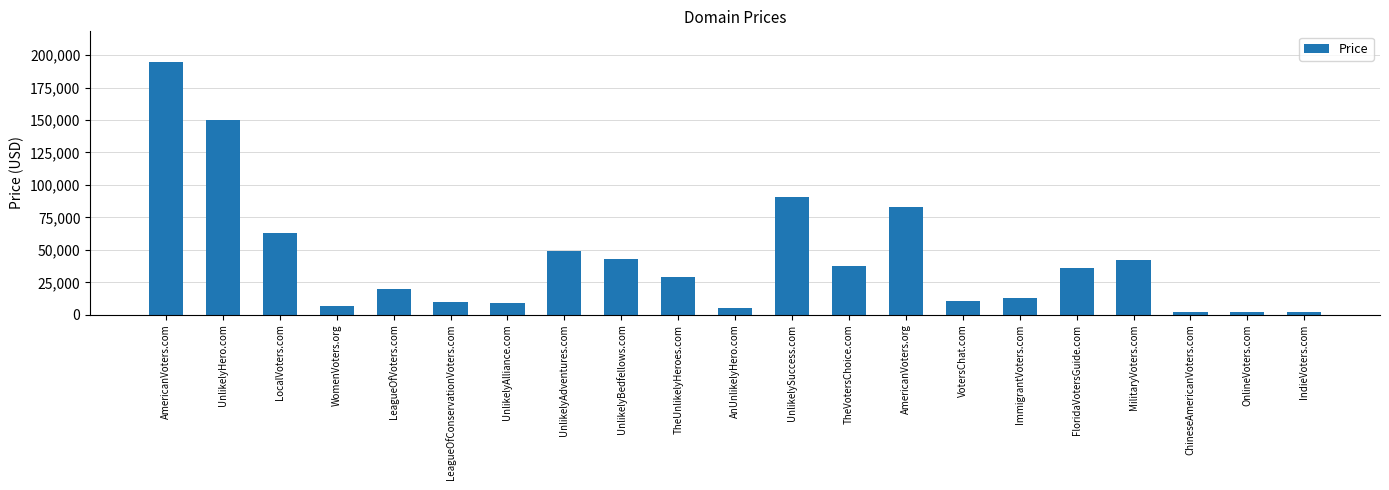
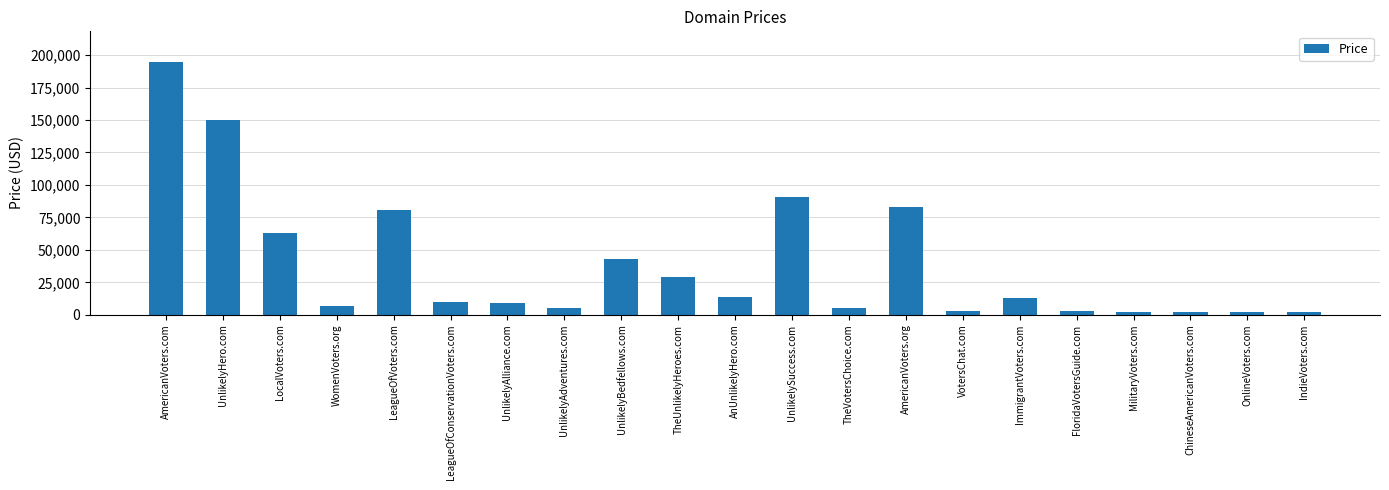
LeagueOfVoters.com: 20,000 -> 81,000
UnlikelyAdventures.com: 49,000 -> 5,000
AnUnlikelyHero.com: 5,000 -> 14,000
TheVotersChoice.com: 38,000 -> 5,000
VotersChat.com: 11,000 -> 3,000
FloridaVotersGuide.com: 36,000 -> 3,000
MilitaryVoters.com: 42,000 -> 2,000
